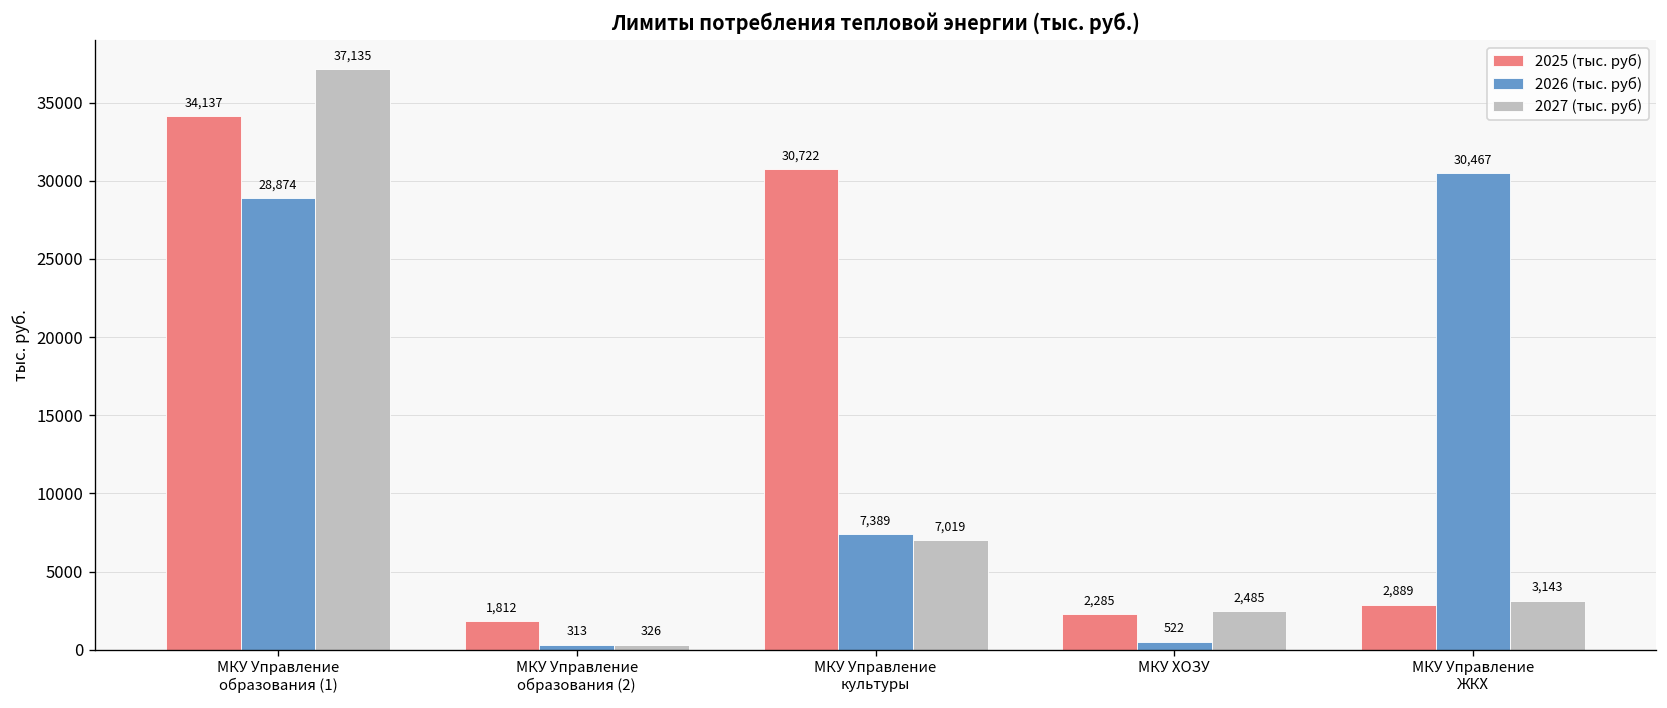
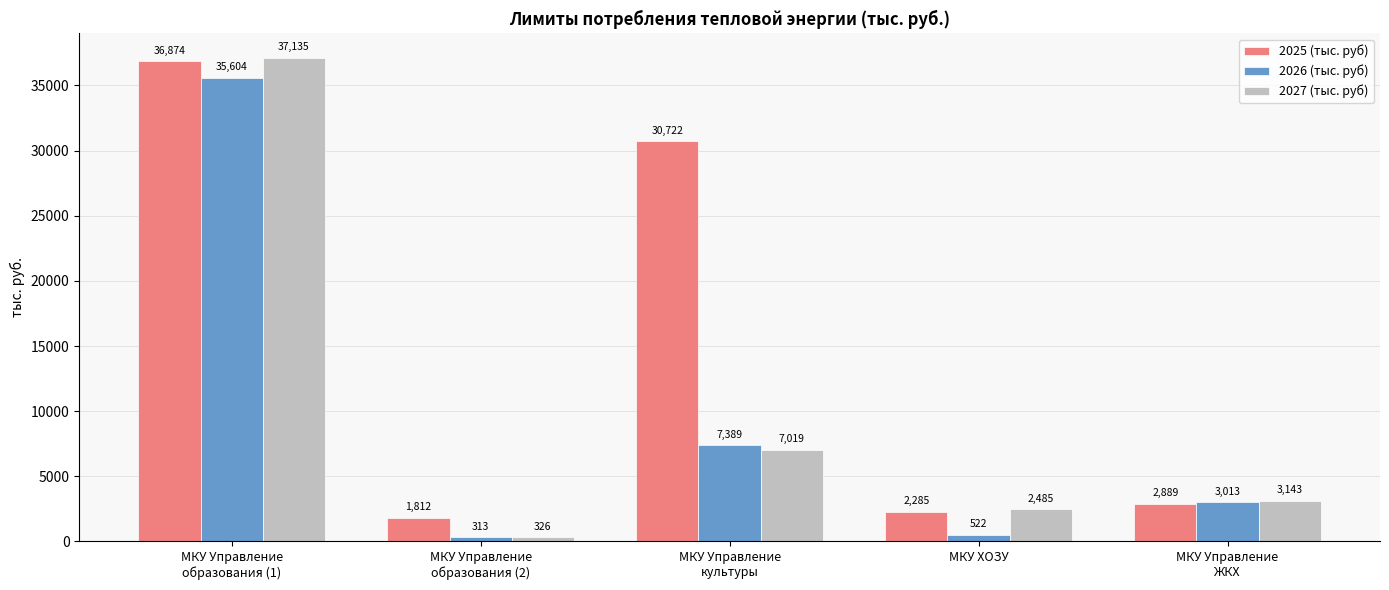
2025 (тыс. руб), МКУ Управление образования (1): 34,137 -> 36,874
2026 (тыс. руб), МКУ Управление образования (1): 28,874 -> 35,604
2026 (тыс. руб), МКУ Управление ЖКХ: 30,467 -> 3,013
